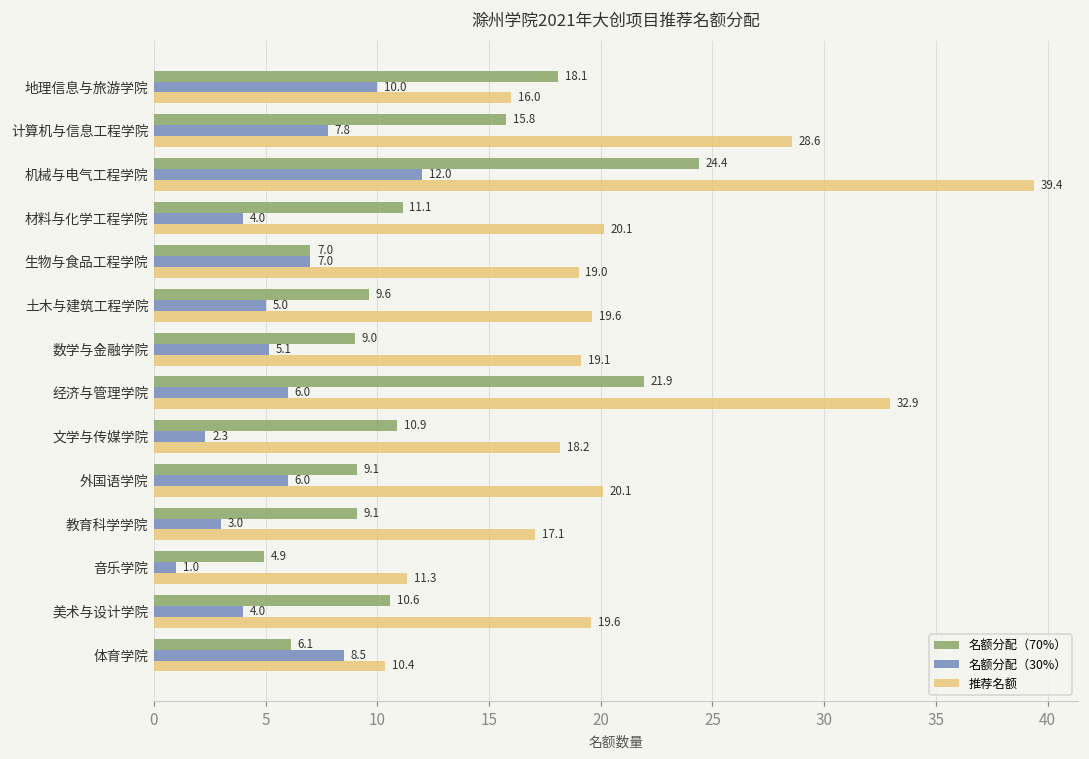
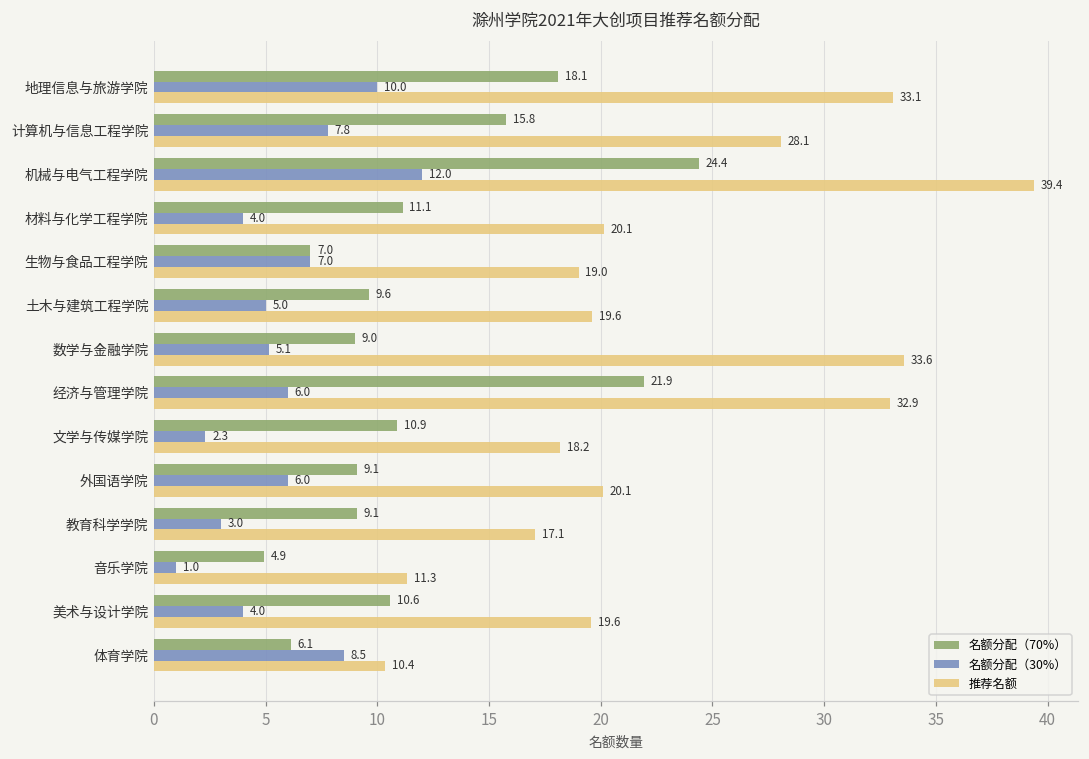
推荐名额, 地理信息与旅游学院: 16.0 -> 33.1
推荐名额, 计算机与信息工程学院: 28.6 -> 28.1
推荐名额, 数学与金融学院: 19.1 -> 33.6
